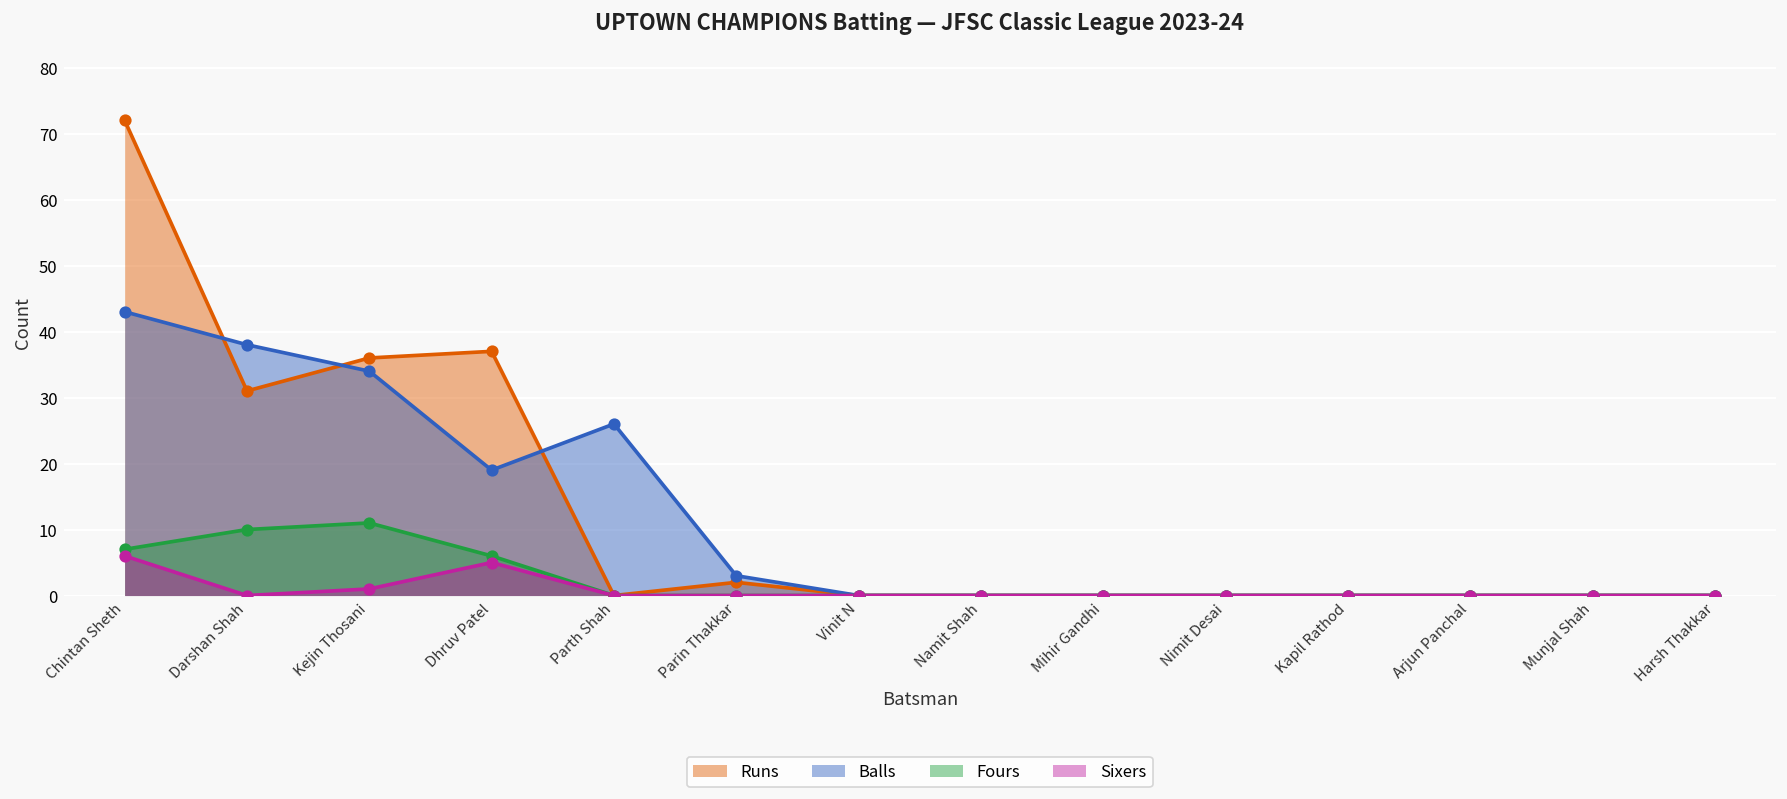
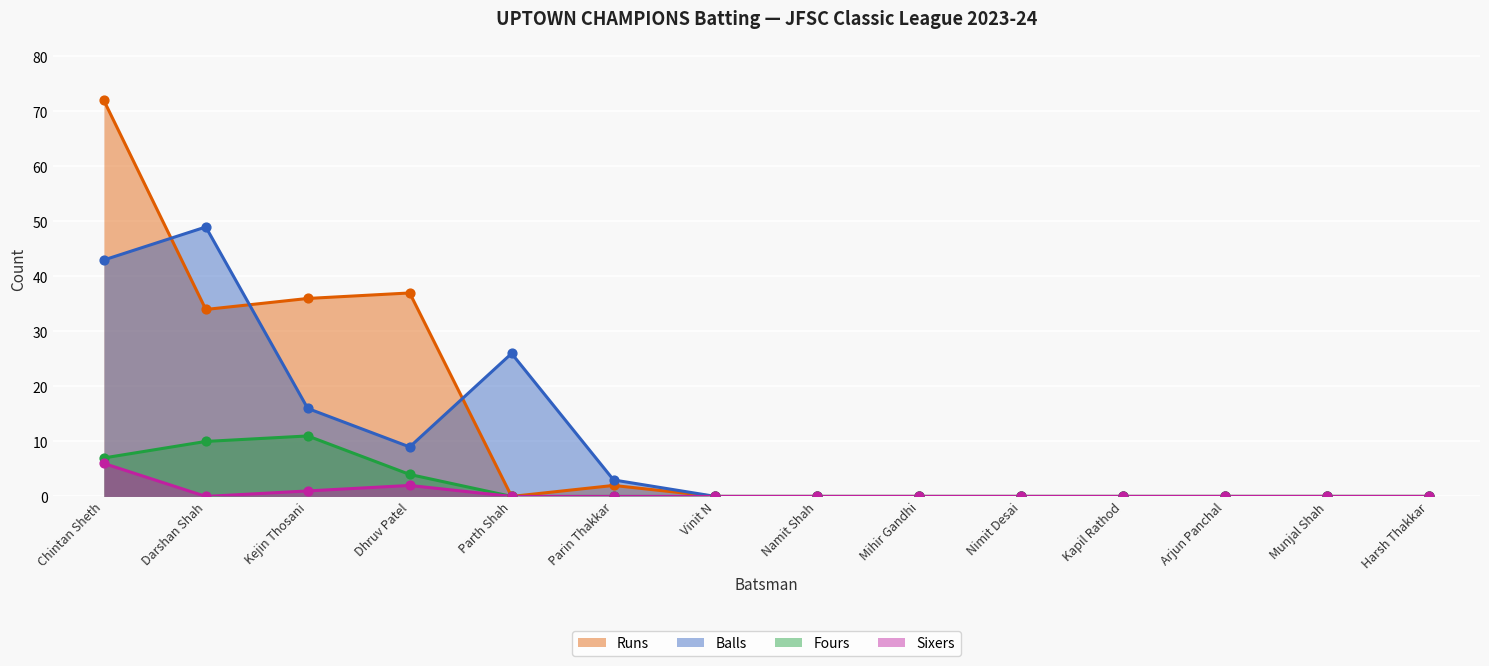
Runs, Darshan Shah: 31 -> 34
Balls, Darshan Shah: 38 -> 49
Balls, Kejin Thosani: 34 -> 16
Balls, Dhruv Patel: 19 -> 9
Fours, Dhruv Patel: 6 -> 4
Sixers, Dhruv Patel: 5 -> 2
